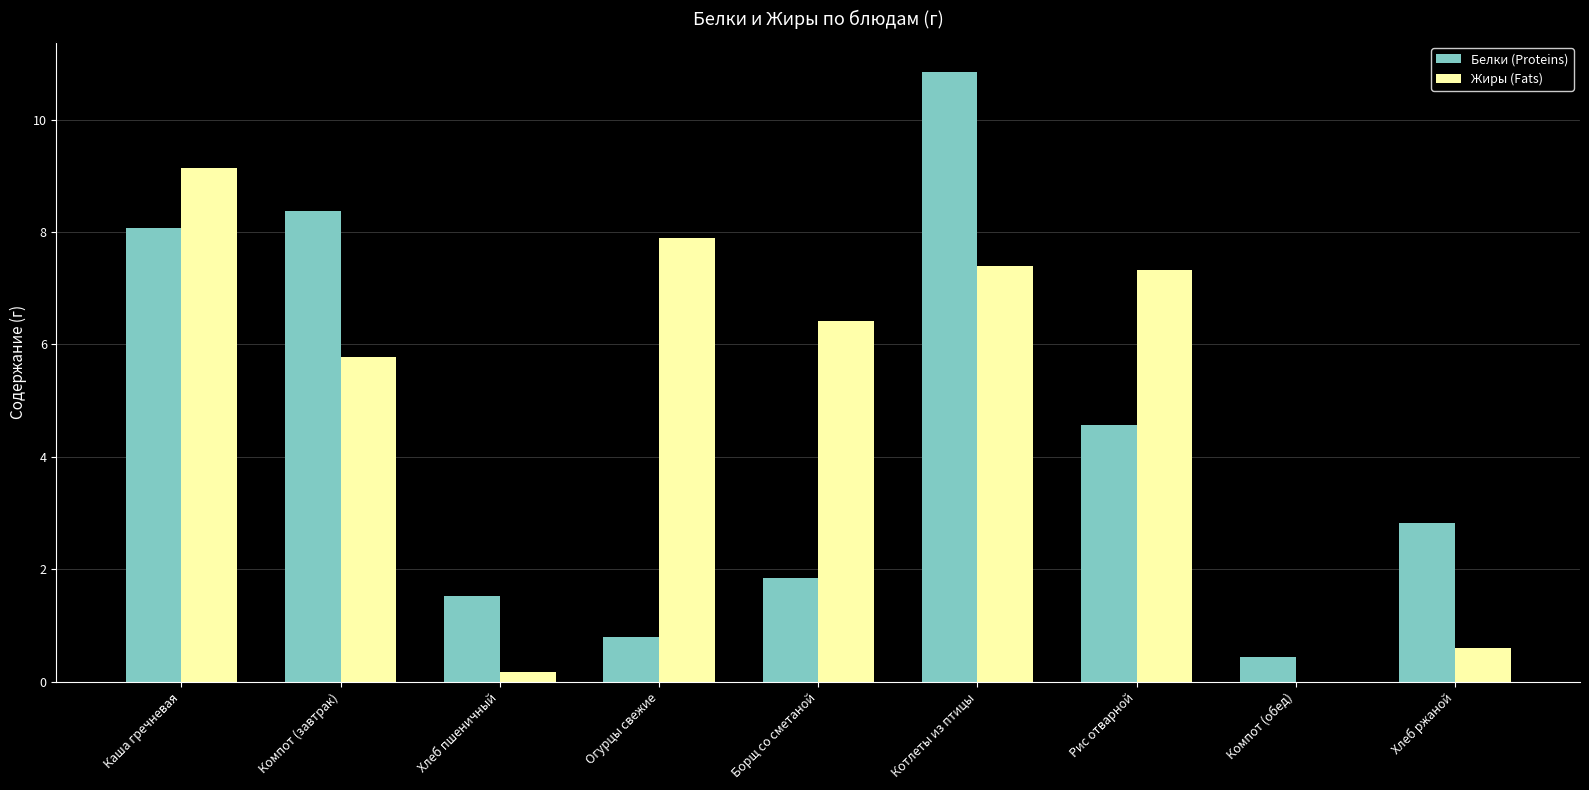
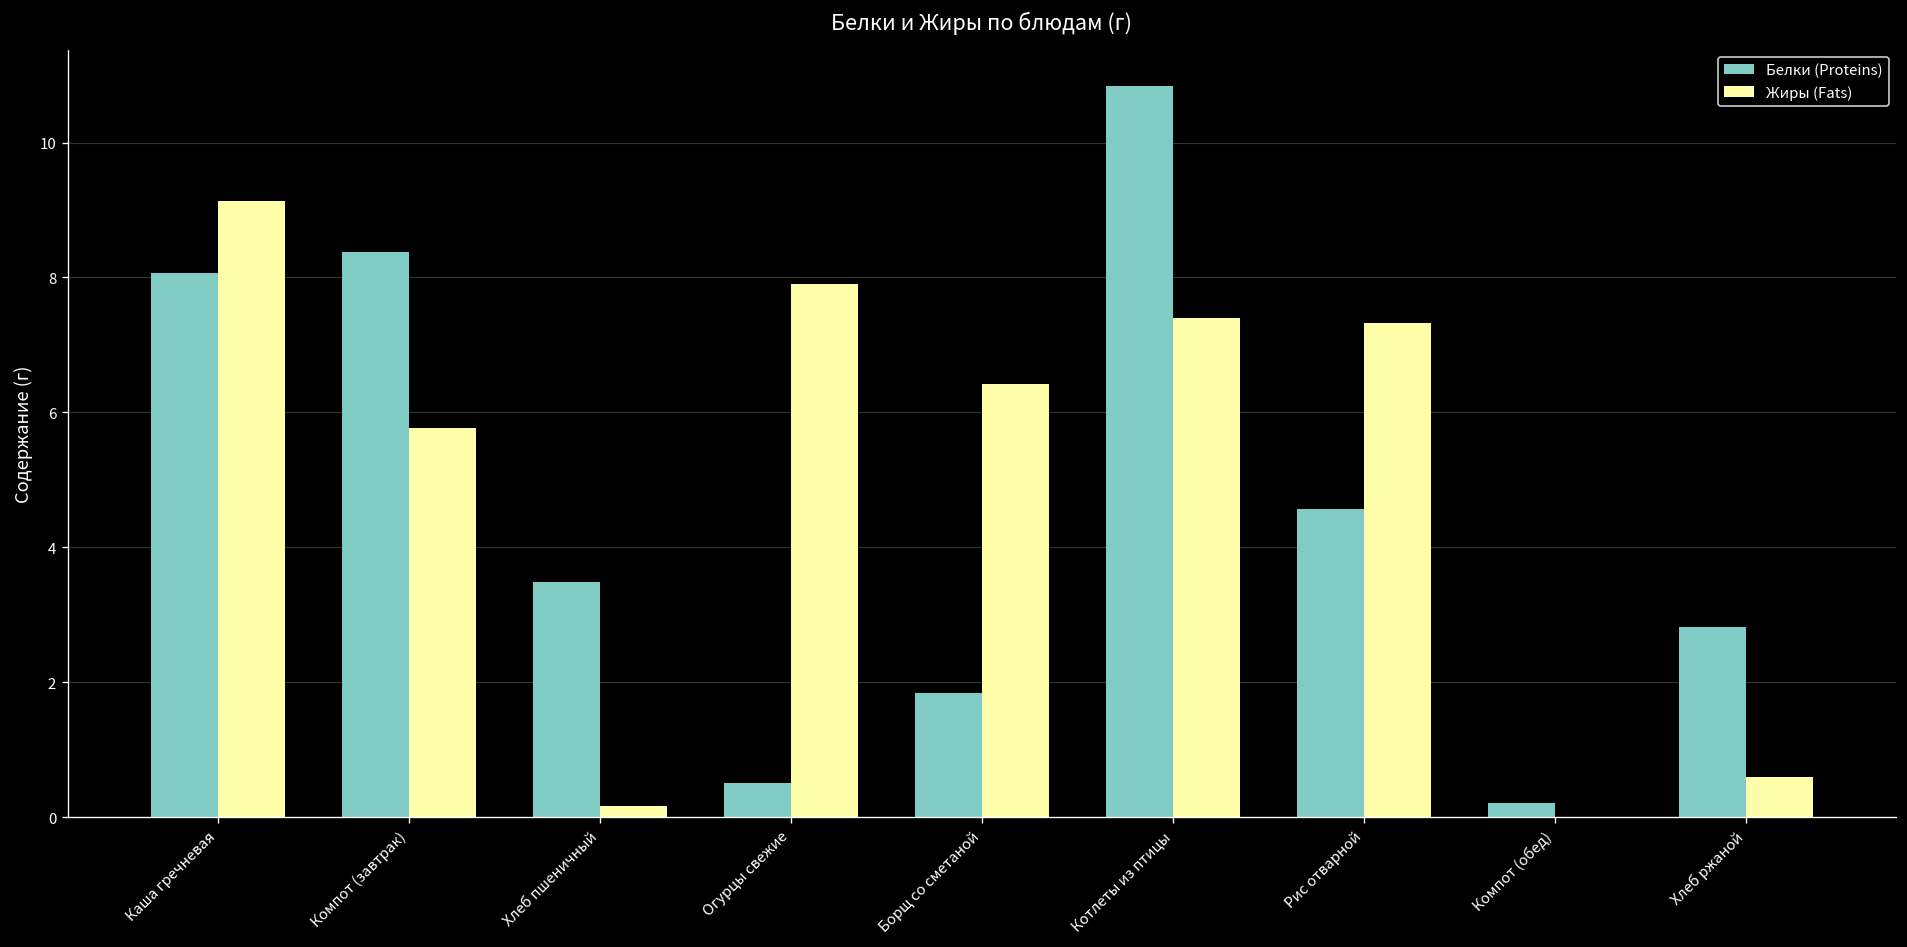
Белки (Proteins), Хлеб пшеничный: 1.5 -> 3.5
Белки (Proteins), Огурцы свежие: 0.8 -> 0.5
Белки (Proteins), Компот (обед): 0.4 -> 0.2
